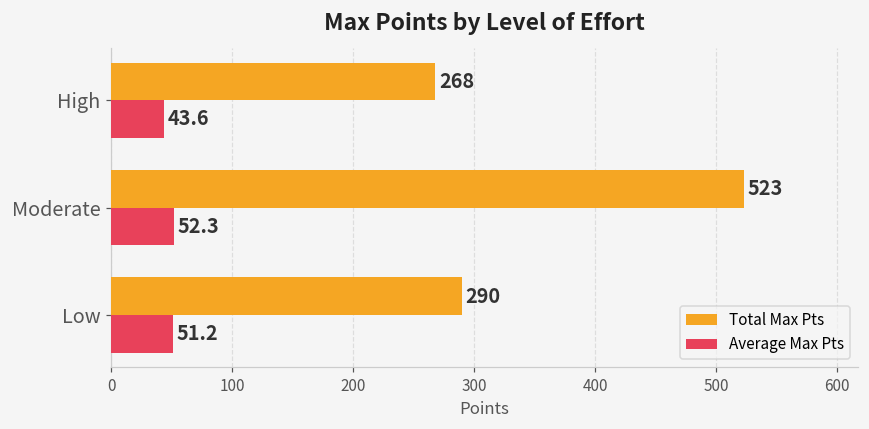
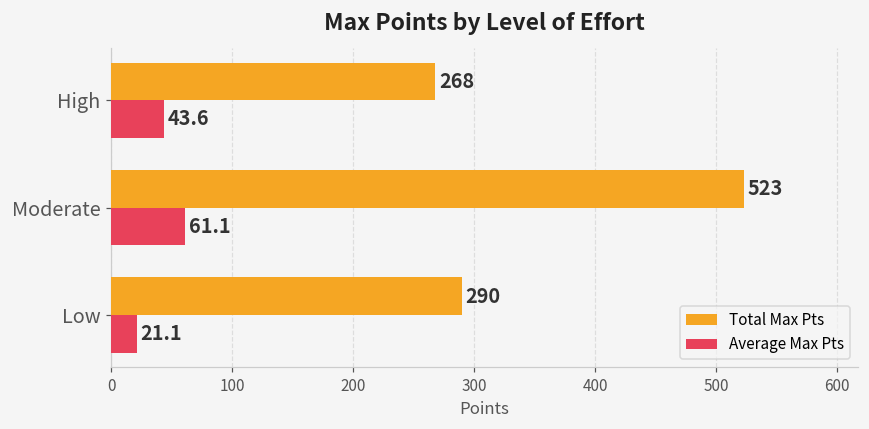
Average Max Pts, Moderate: 52.3 -> 61.1
Average Max Pts, Low: 51.2 -> 21.1
